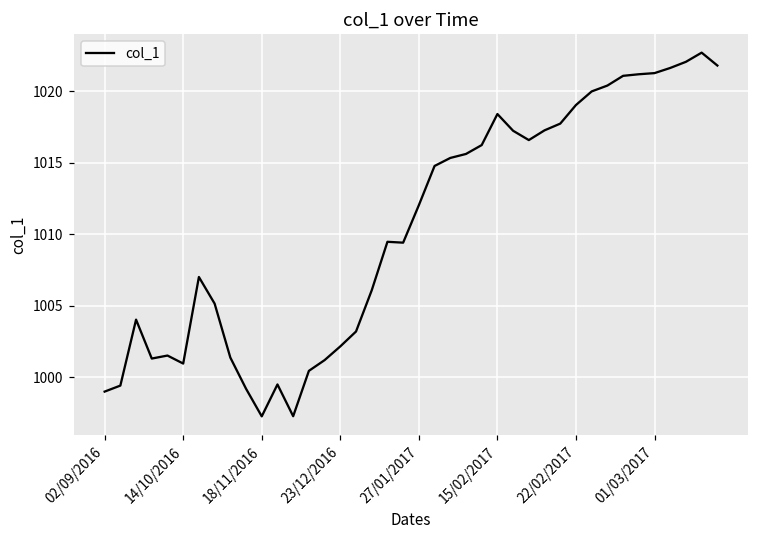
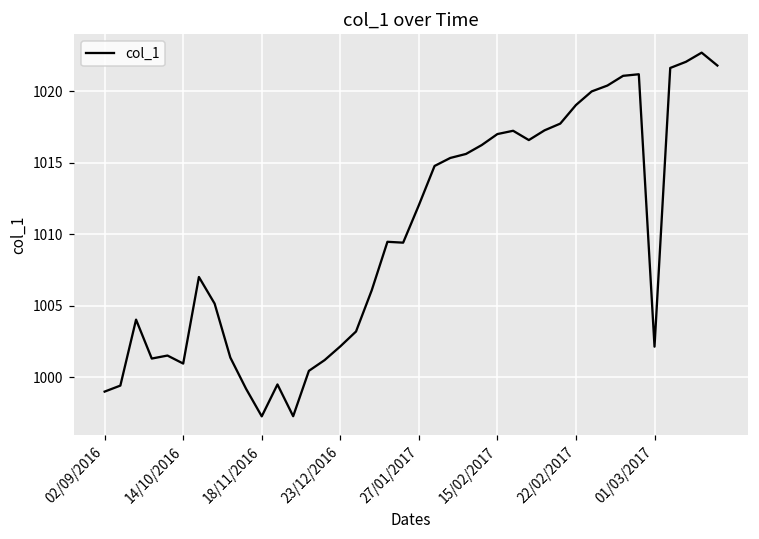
15/02/2017: 1018.4 -> 1017.0
01/03/2017: 1021.3 -> 1002.1
